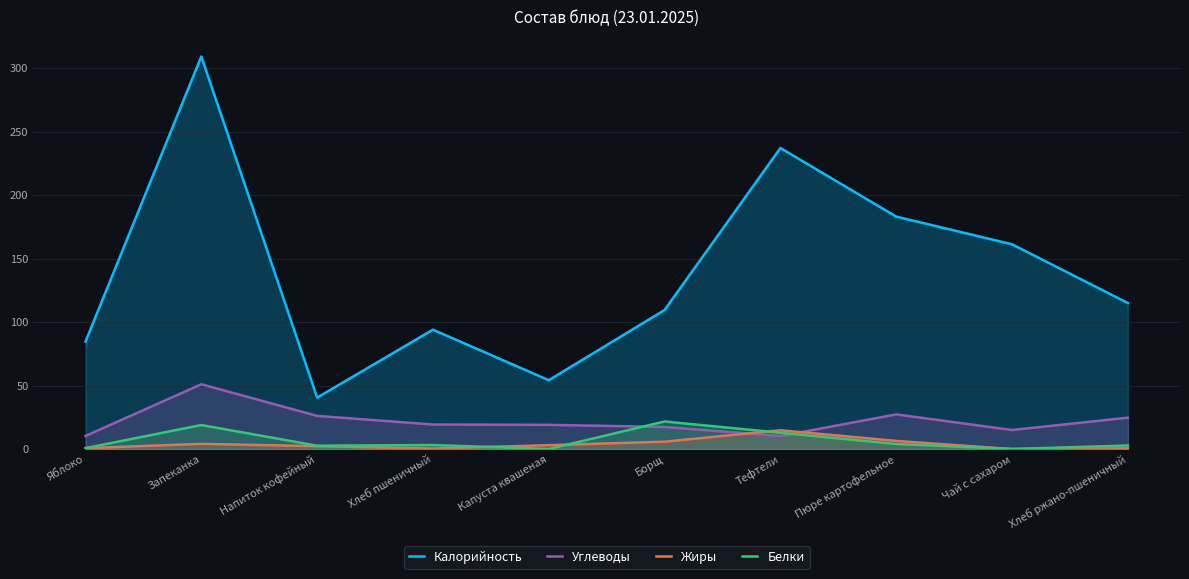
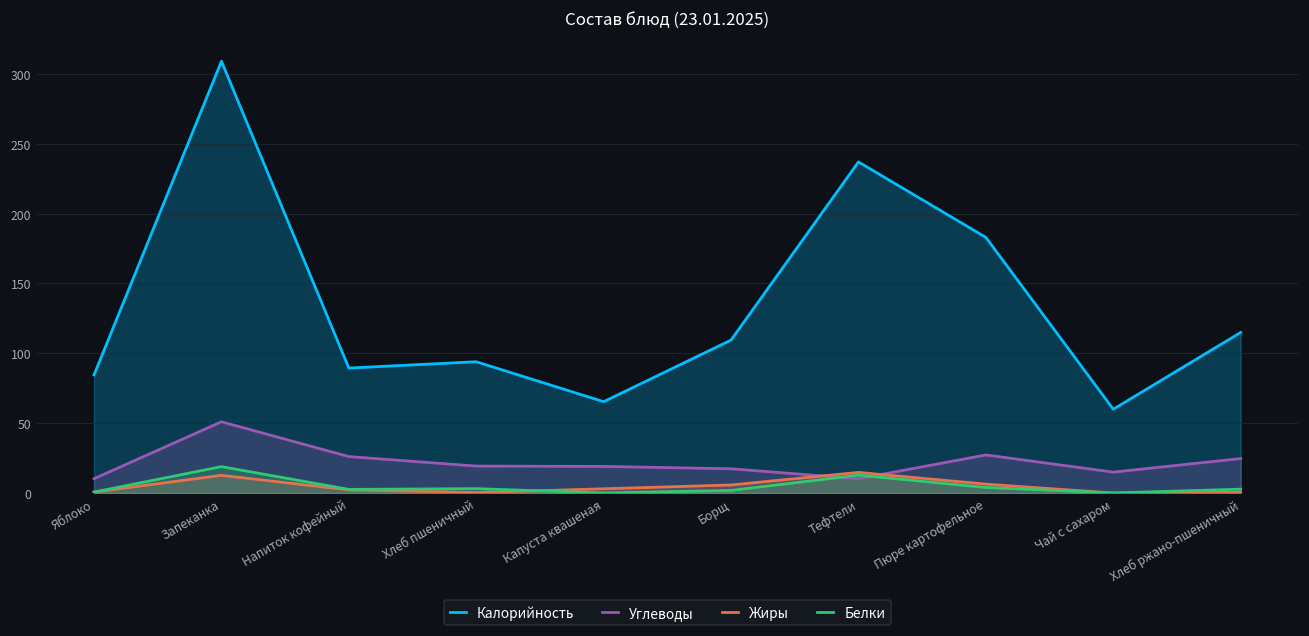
Жиры, Запеканка: 4 -> 13
Калорийность, Напиток кофейный: 40 -> 89
Калорийность, Капуста квашеная: 54 -> 65
Белки, Борщ: 22 -> 2
Калорийность, Чай с сахаром: 161 -> 60
